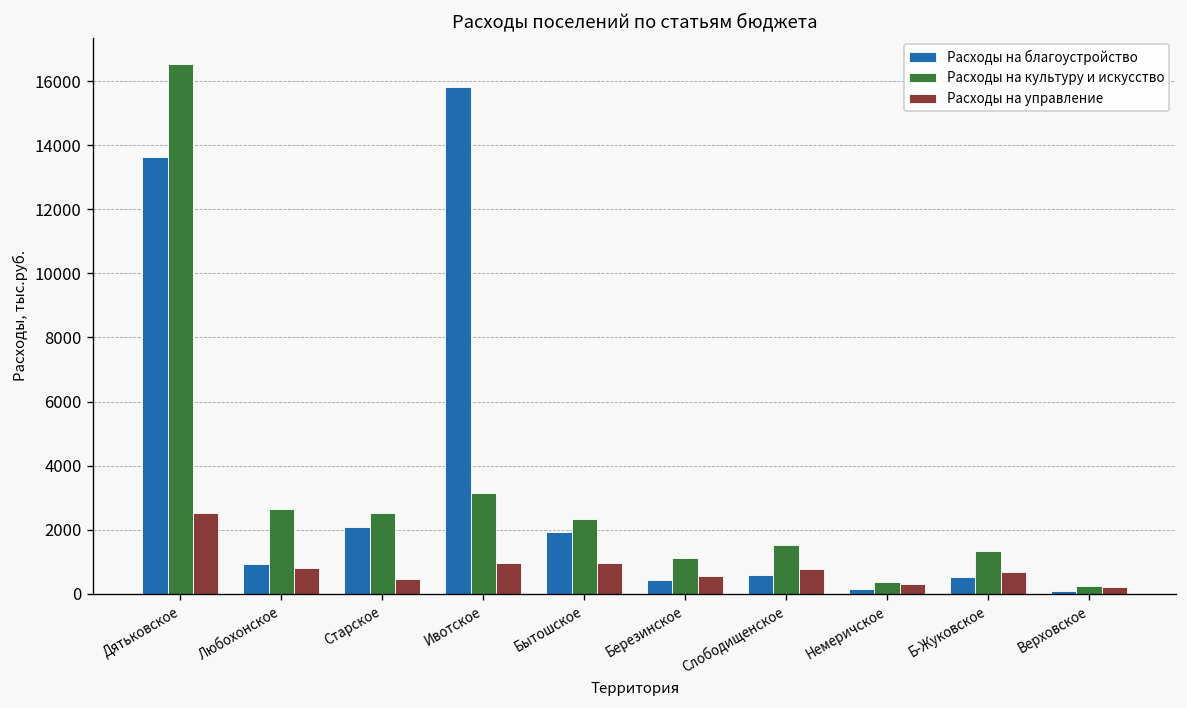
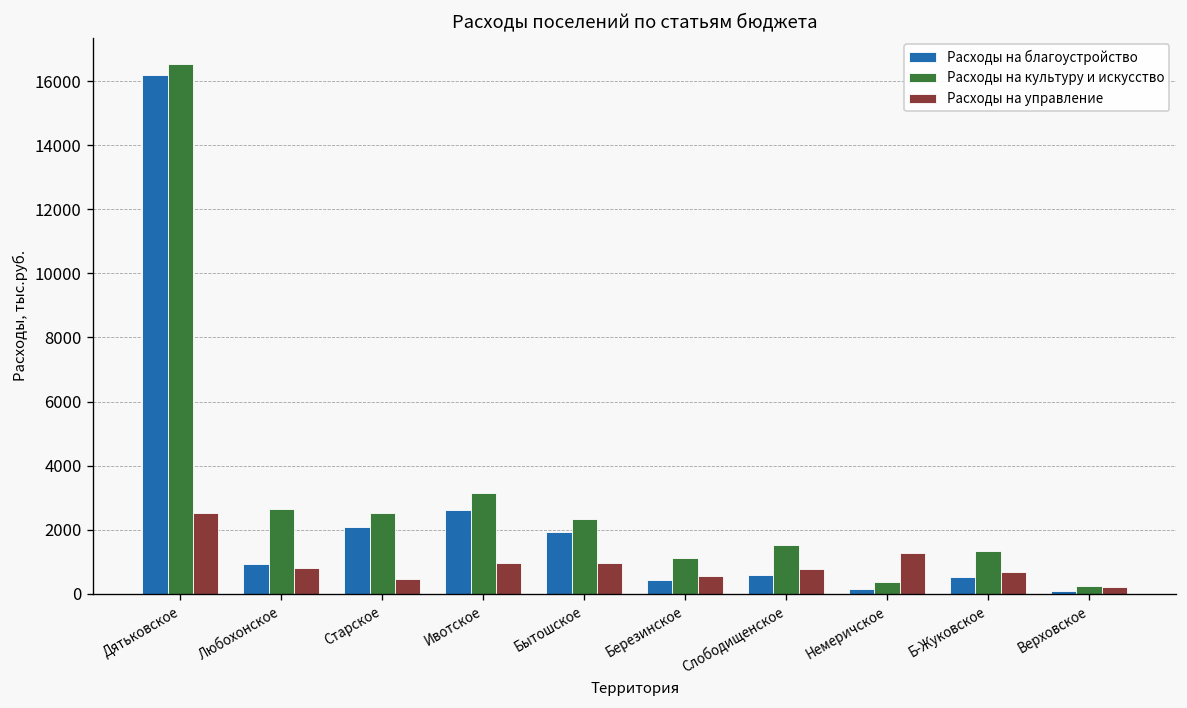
Расходы на благоустройство, Дятьковское: 13600 -> 16200
Расходы на благоустройство, Ивотское: 15800 -> 2600
Расходы на управление, Немеричское: 300 -> 1300
